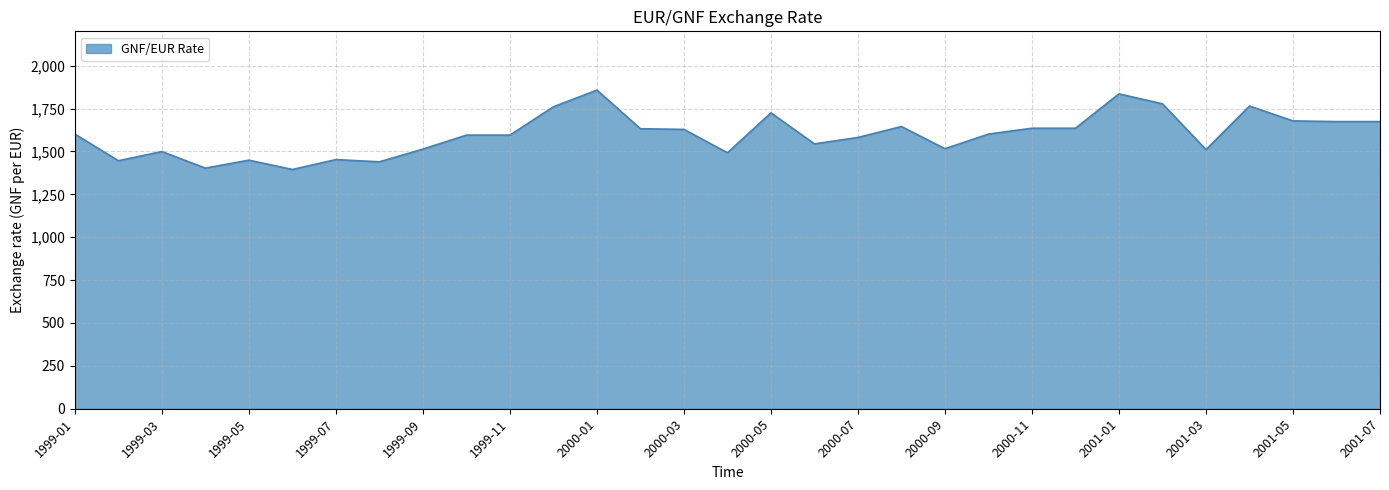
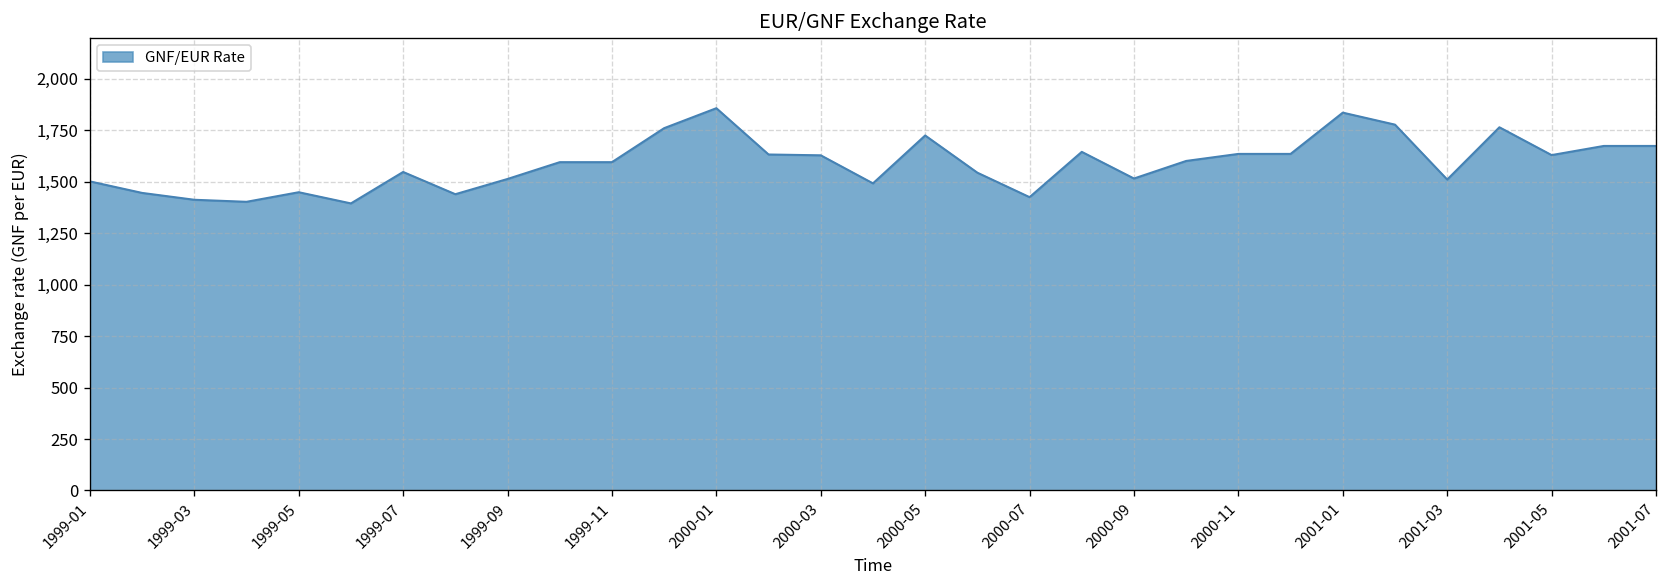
1999-01: 1,600 -> 1,500
1999-03: 1,500 -> 1,410
1999-07: 1,450 -> 1,550
2000-07: 1,580 -> 1,430
2001-05: 1,680 -> 1,630
